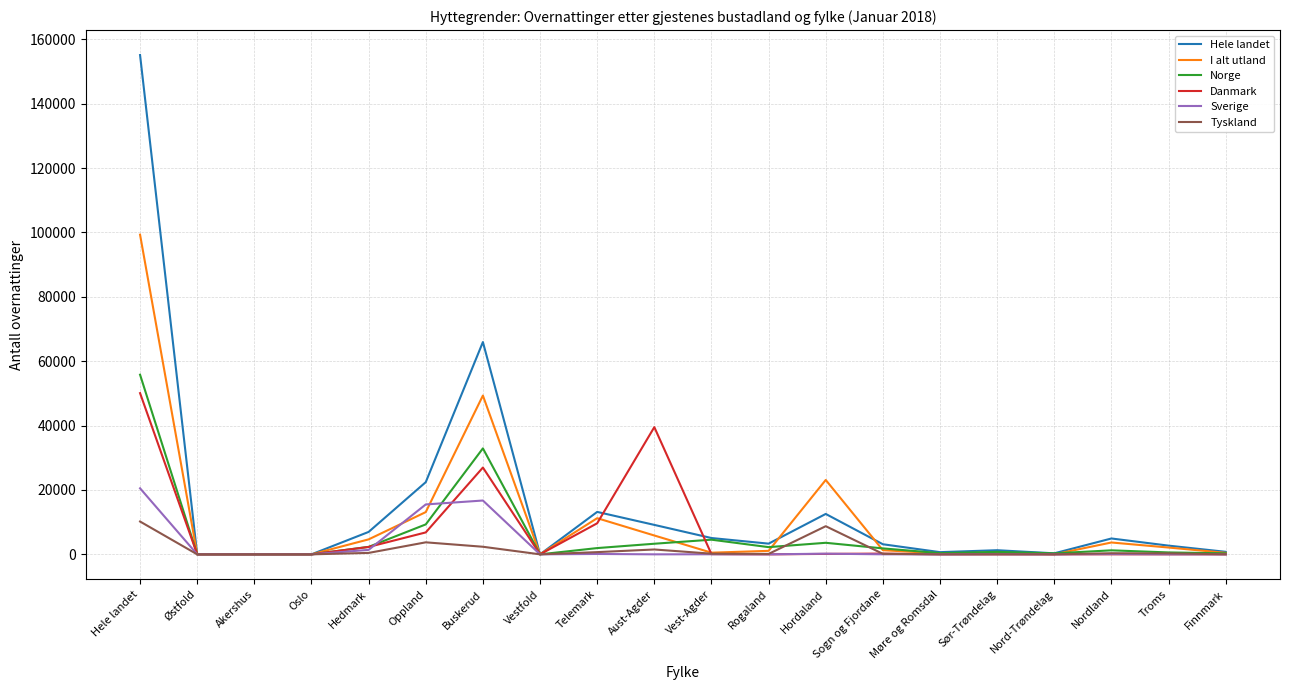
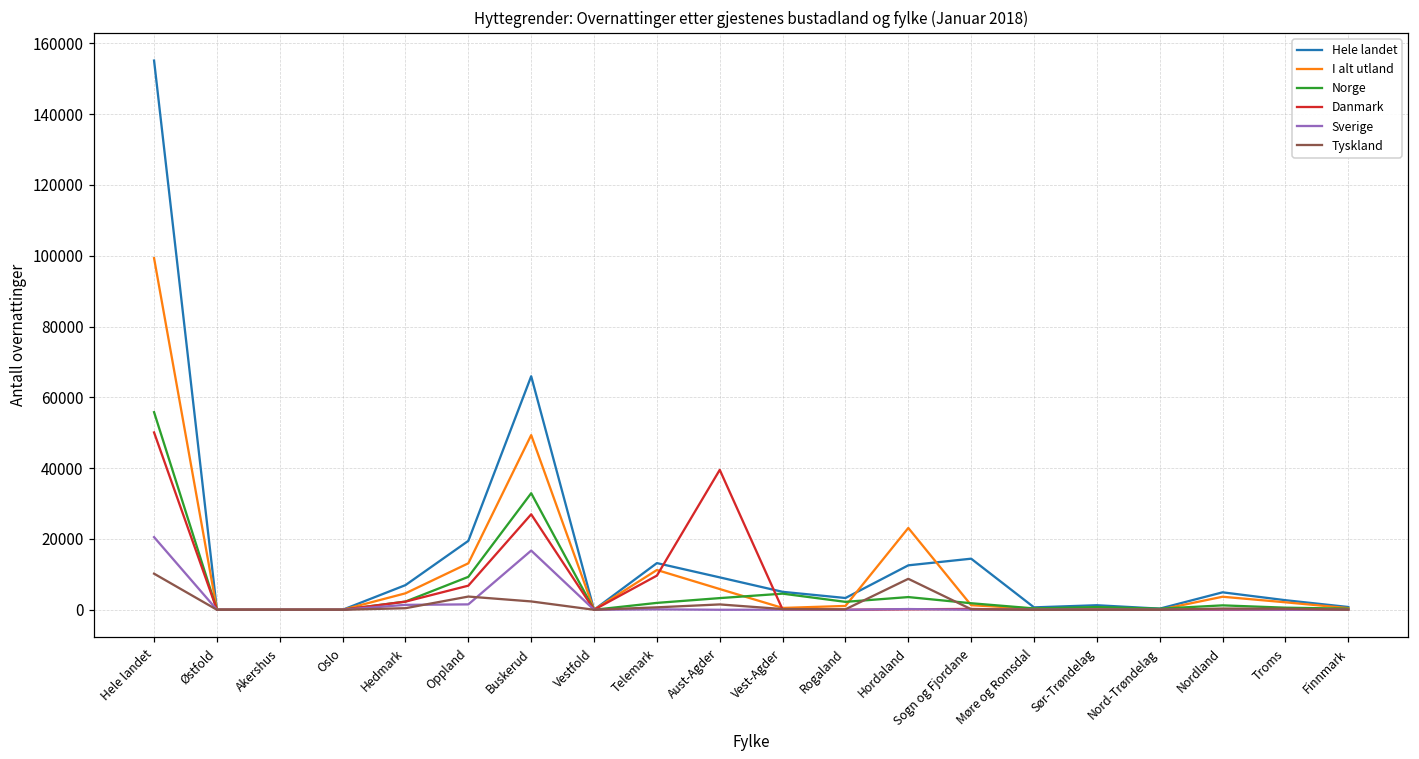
Hele landet, Oppland: 22000 -> 19000
Sverige, Oppland: 16000 -> 2000
Hele landet, Sogn og Fjordane: 3000 -> 14000
